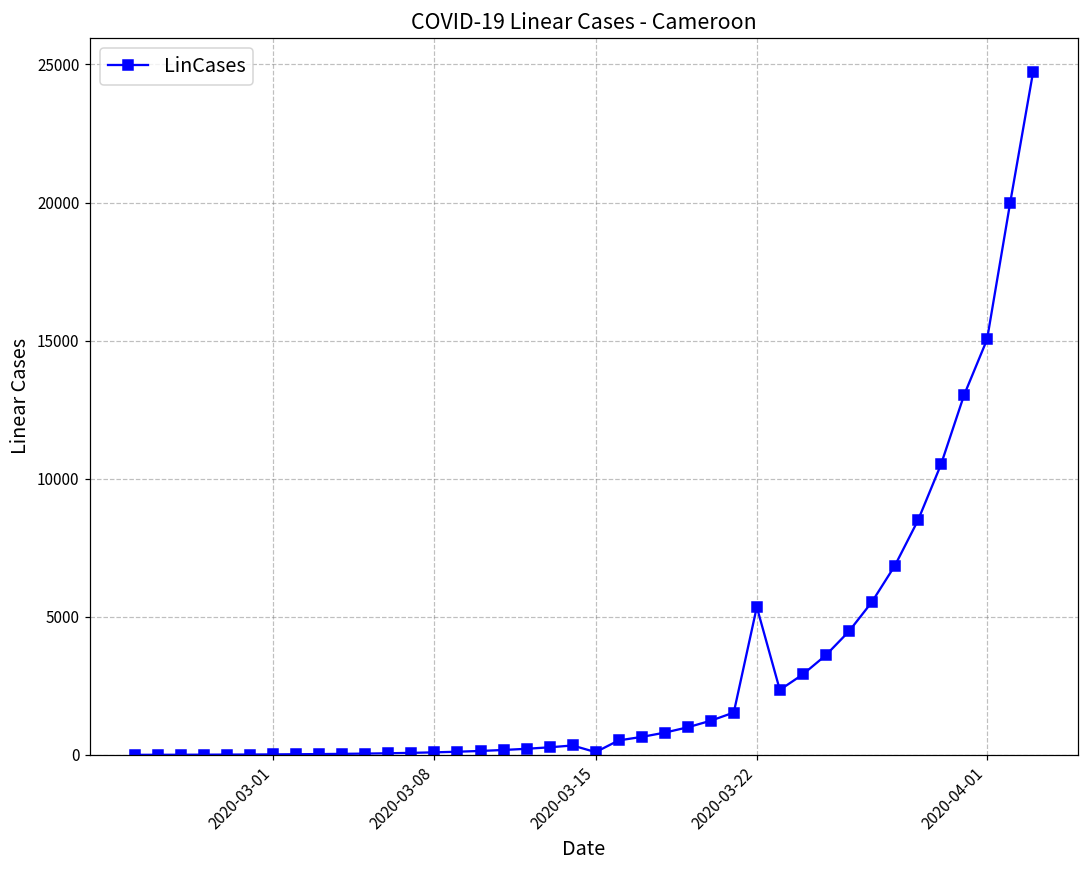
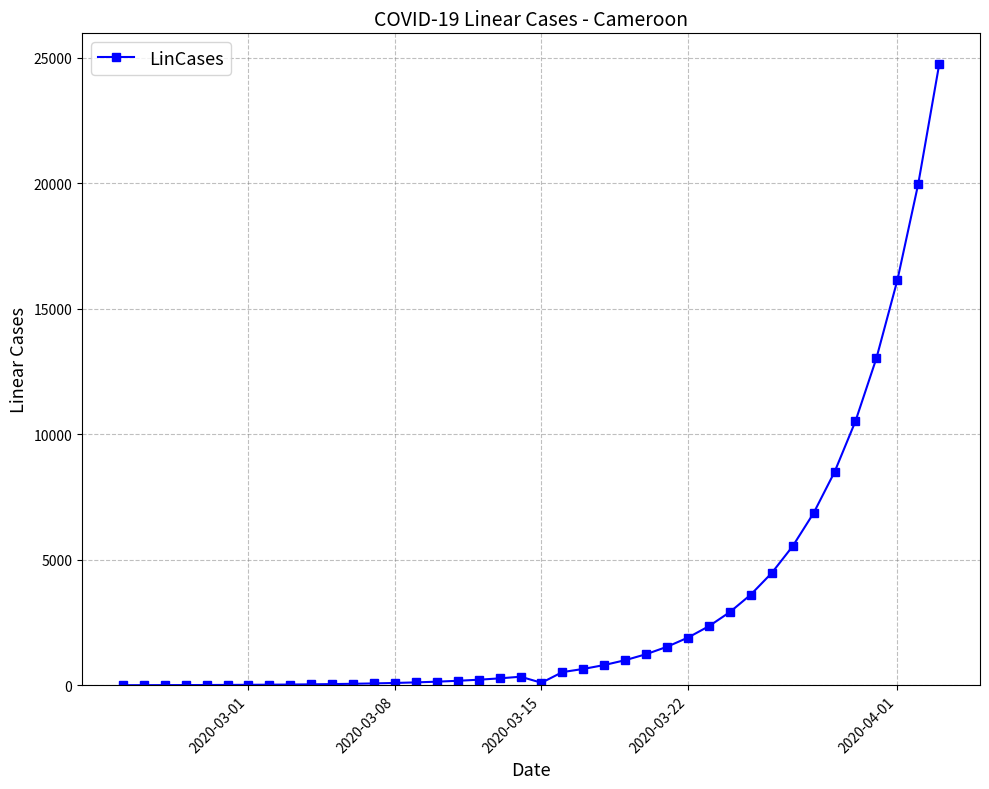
2020-03-22: 5400 -> 1900
2020-04-01: 15000 -> 16100
